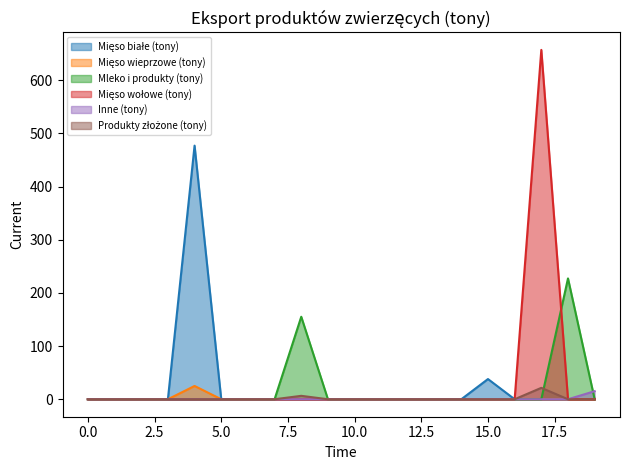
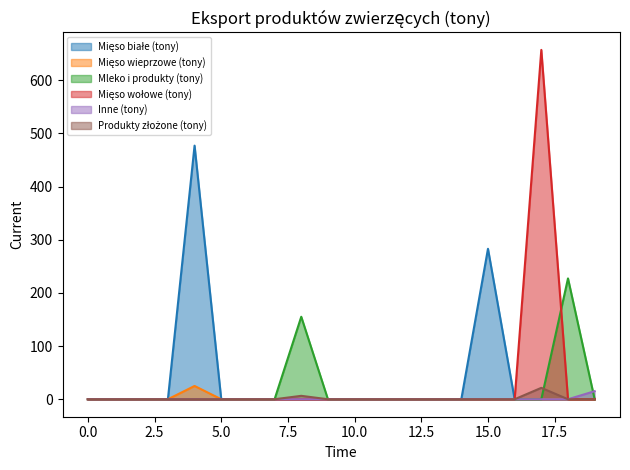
Mięso białe (tony), 15.0: 40 -> 280
